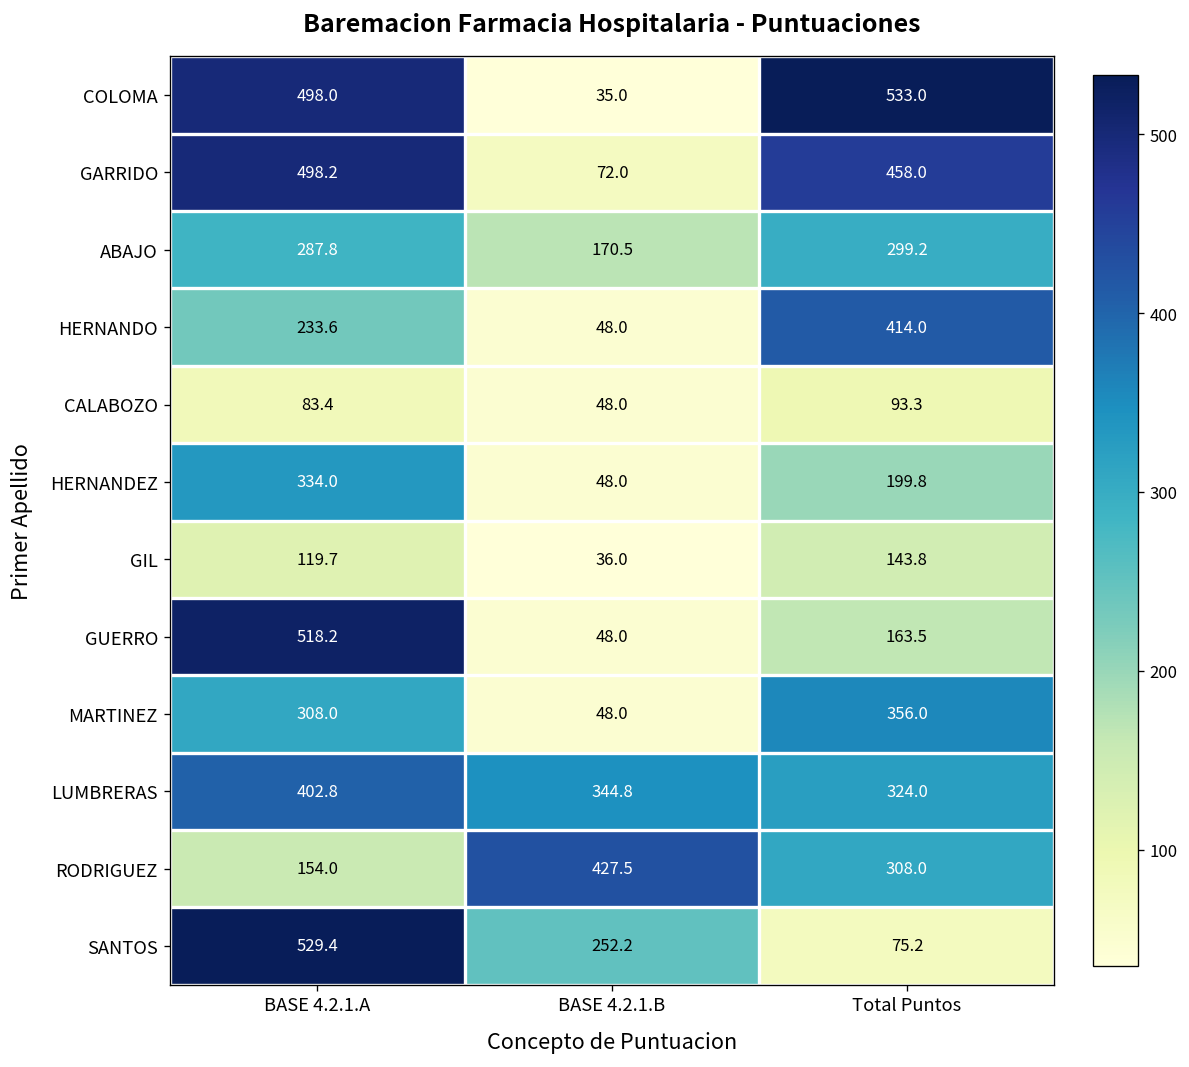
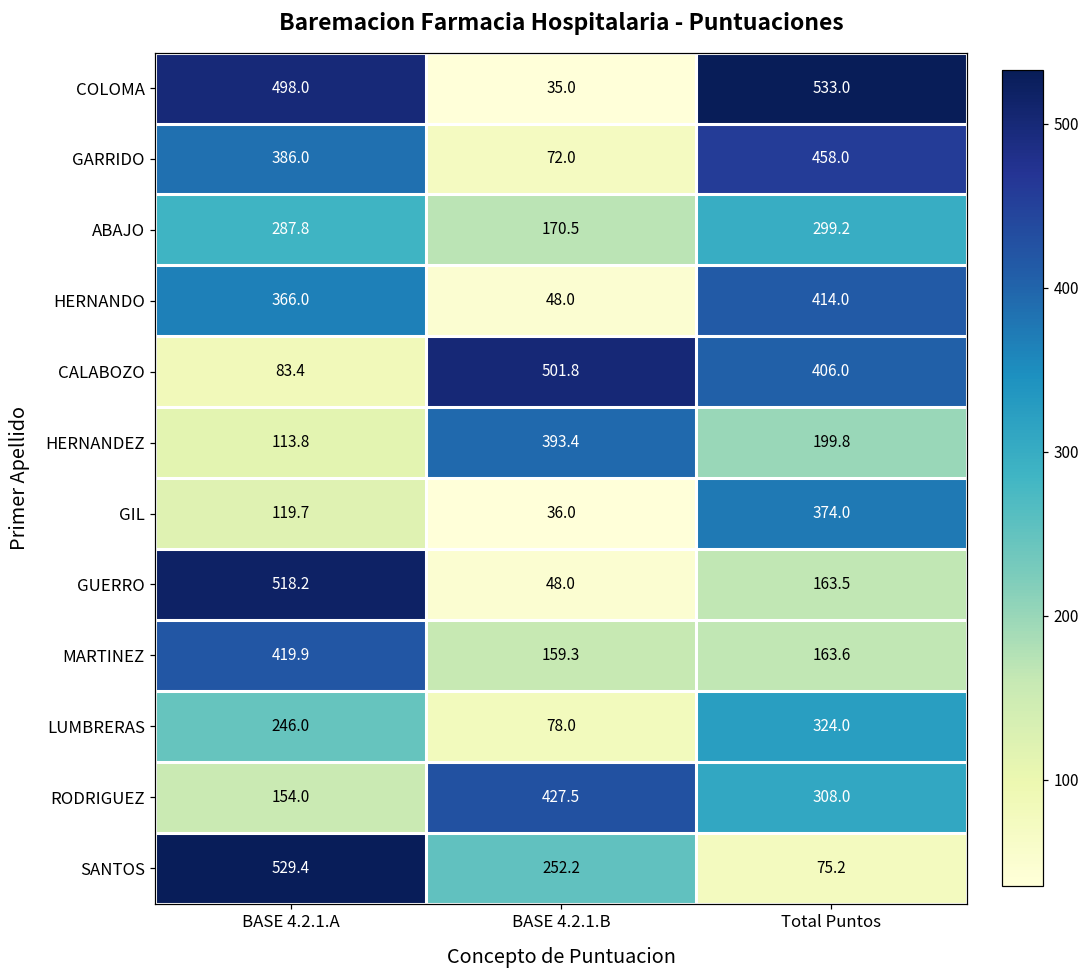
GARRIDO, BASE 4.2.1.A: 498.2 -> 386.0
HERNANDO, BASE 4.2.1.A: 233.6 -> 366.0
CALABOZO, BASE 4.2.1.B: 48.0 -> 501.8
CALABOZO, Total Puntos: 93.3 -> 406.0
HERNANDEZ, BASE 4.2.1.A: 334.0 -> 113.8
HERNANDEZ, BASE 4.2.1.B: 48.0 -> 393.4
GIL, Total Puntos: 143.8 -> 374.0
MARTINEZ, BASE 4.2.1.A: 308.0 -> 419.9
MARTINEZ, BASE 4.2.1.B: 48.0 -> 159.3
MARTINEZ, Total Puntos: 356.0 -> 163.6
LUMBRERAS, BASE 4.2.1.A: 402.8 -> 246.0
LUMBRERAS, BASE 4.2.1.B: 344.8 -> 78.0
